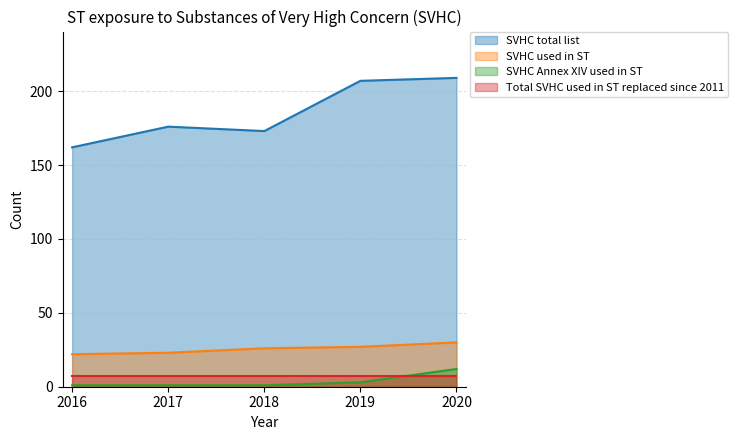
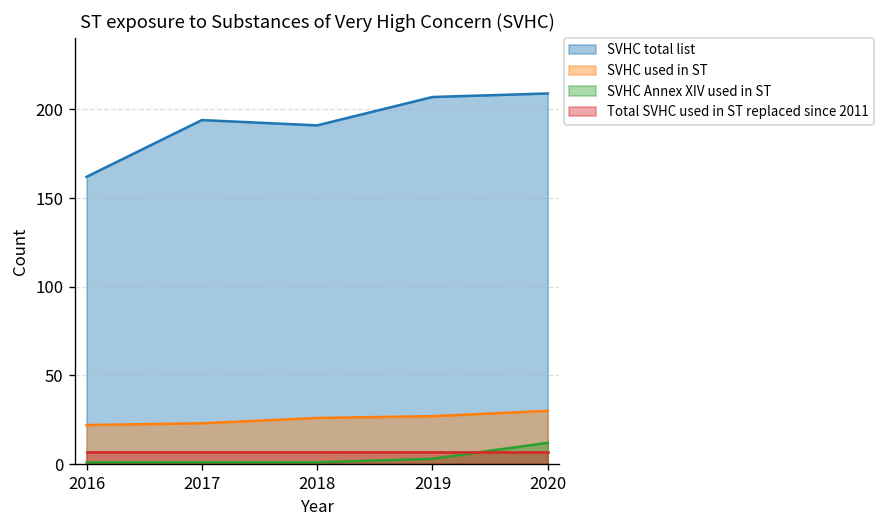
SVHC total list, 2017: 176 -> 194
SVHC total list, 2018: 173 -> 191
